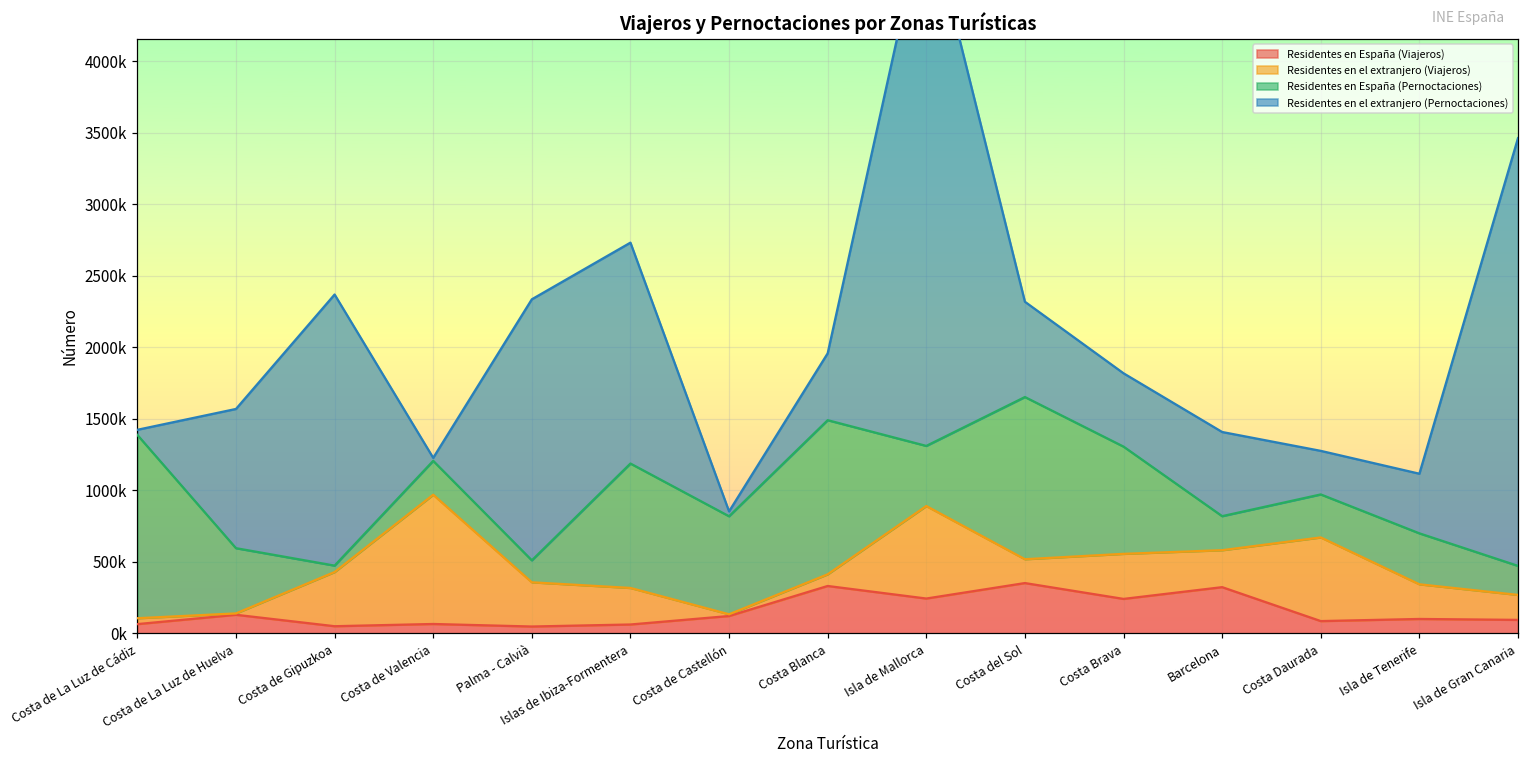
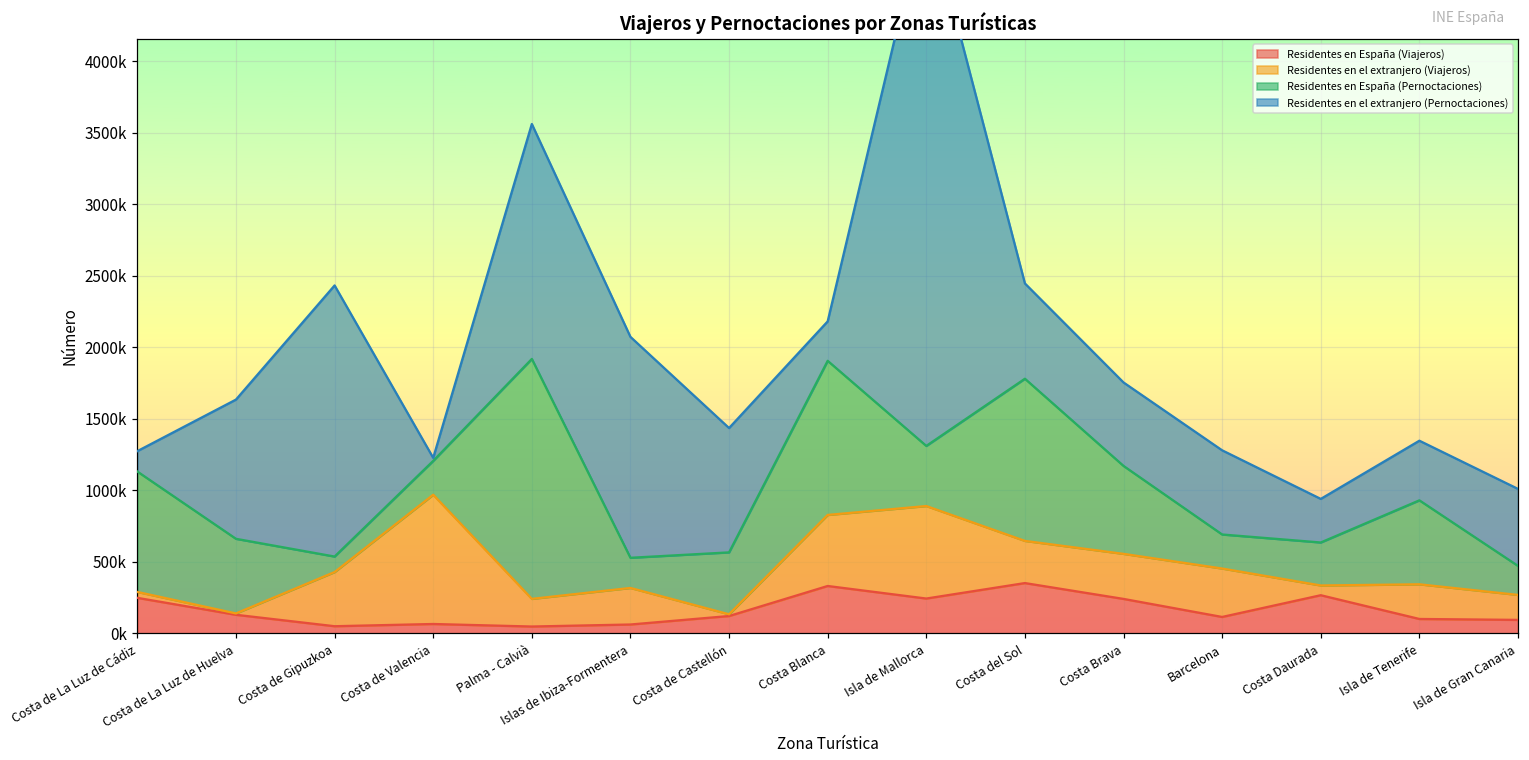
Residentes en España (Viajeros), Costa de La Luz de Cádiz: 60000 -> 250000
Residentes en España (Pernoctaciones), Costa de La Luz de Cádiz: 1280000 -> 840000
Residentes en el extranjero (Pernoctaciones), Costa de La Luz de Cádiz: 40000 -> 140000
Residentes en España (Pernoctaciones), Costa de La Luz de Huelva: 460000 -> 520000
Residentes en España (Pernoctaciones), Costa de Gipuzkoa: 40000 -> 110000
Residentes en el extranjero (Viajeros), Palma - Calvià: 310000 -> 190000
Residentes en España (Pernoctaciones), Palma - Calvià: 150000 -> 1680000
Residentes en el extranjero (Pernoctaciones), Palma - Calvià: 1820000 -> 1640000
Residentes en España (Pernoctaciones), Islas de Ibiza-Formentera: 870000 -> 210000
Residentes en España (Pernoctaciones), Costa de Castellón: 690000 -> 430000
Residentes en el extranjero (Pernoctaciones), Costa de Castellón: 30000 -> 870000
Residentes en el extranjero (Viajeros), Costa Blanca: 80000 -> 500000
Residentes en el extranjero (Pernoctaciones), Costa Blanca: 470000 -> 280000
Residentes en el extranjero (Viajeros), Costa del Sol: 170000 -> 290000
Residentes en España (Pernoctaciones), Costa Brava: 750000 -> 610000
Residentes en el extranjero (Pernoctaciones), Costa Brava: 510000 -> 580000
Residentes en España (Viajeros), Barcelona: 320000 -> 110000
Residentes en el extranjero (Viajeros), Barcelona: 260000 -> 340000
Residentes en España (Viajeros), Costa Daurada: 90000 -> 270000
Residentes en el extranjero (Viajeros), Costa Daurada: 580000 -> 70000
Residentes en España (Pernoctaciones), Isla de Tenerife: 360000 -> 590000
Residentes en el extranjero (Pernoctaciones), Isla de Gran Canaria: 2990000 -> 540000
